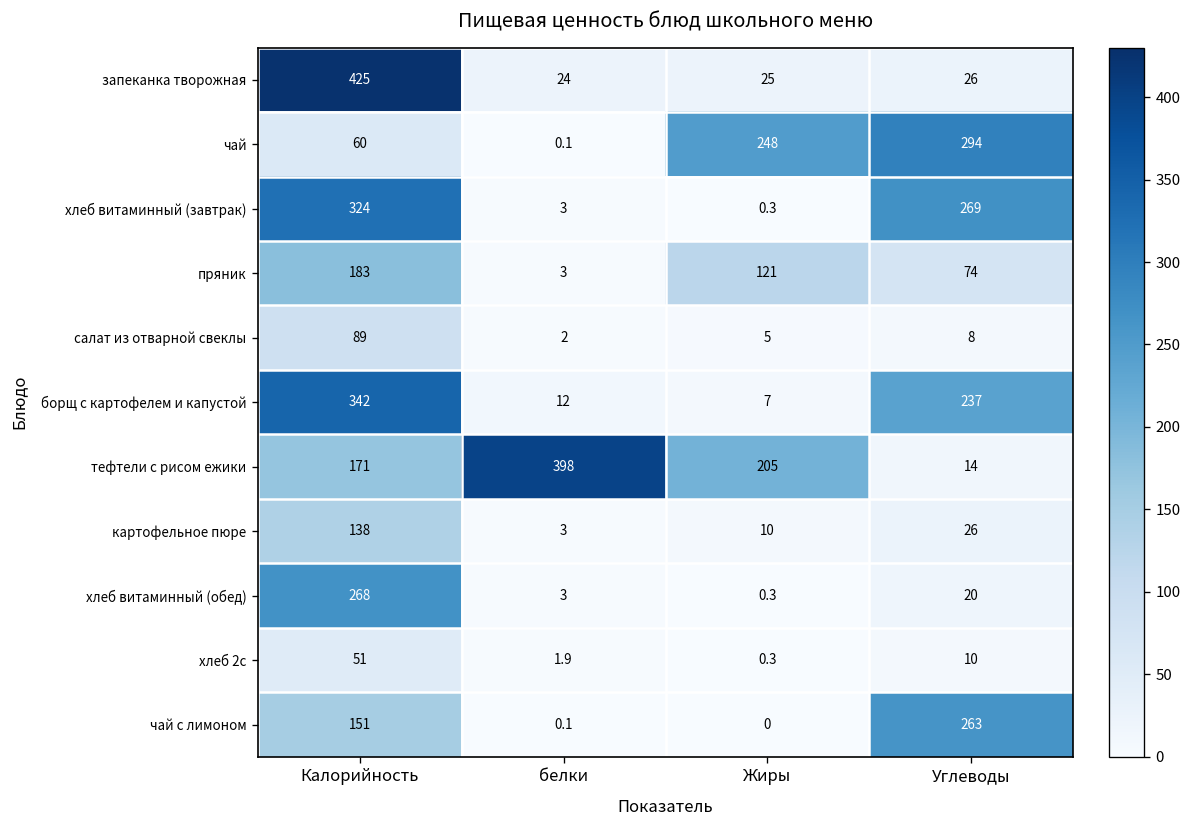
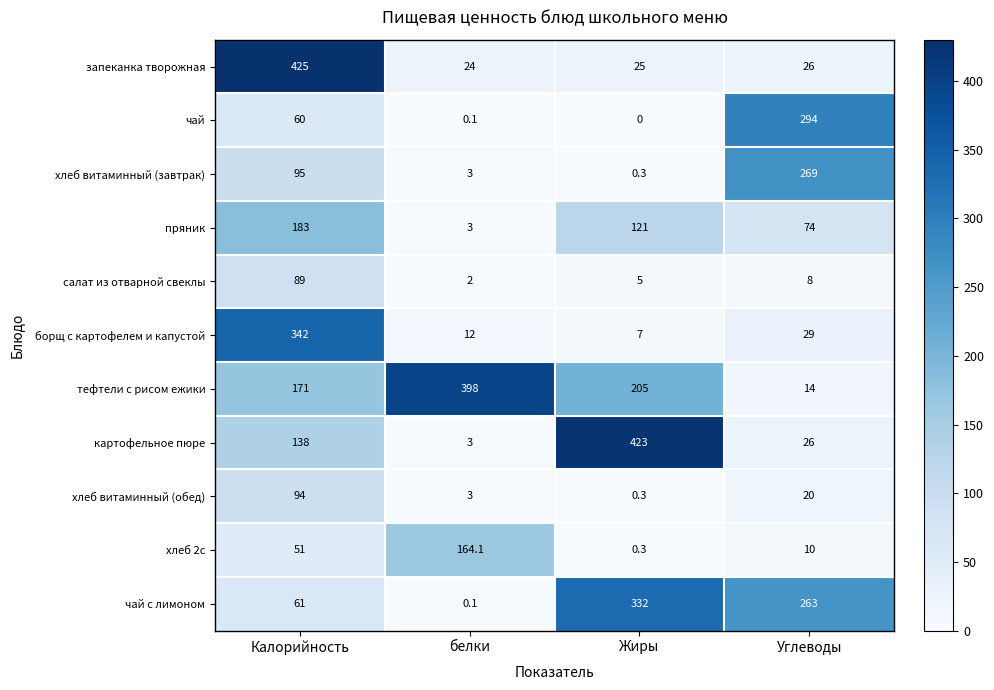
чай, Жиры: 248 -> 0
хлеб витаминный (завтрак), Калорийность: 324 -> 95
борщ с картофелем и капустой, Углеводы: 237 -> 29
картофельное пюре, Жиры: 10 -> 423
хлеб витаминный (обед), Калорийность: 268 -> 94
хлеб 2с, белки: 1.9 -> 164.1
чай с лимоном, Калорийность: 151 -> 61
чай с лимоном, Жиры: 0 -> 332
